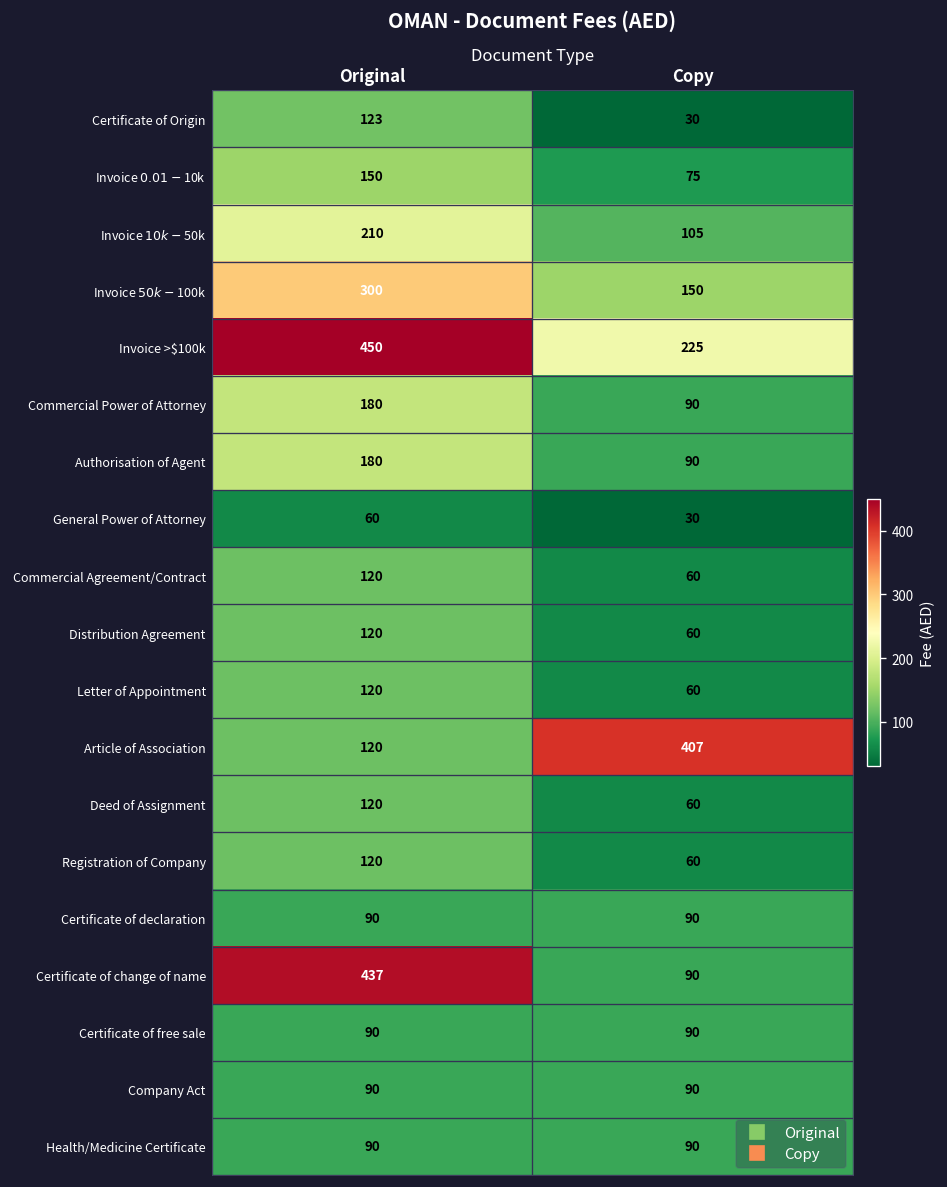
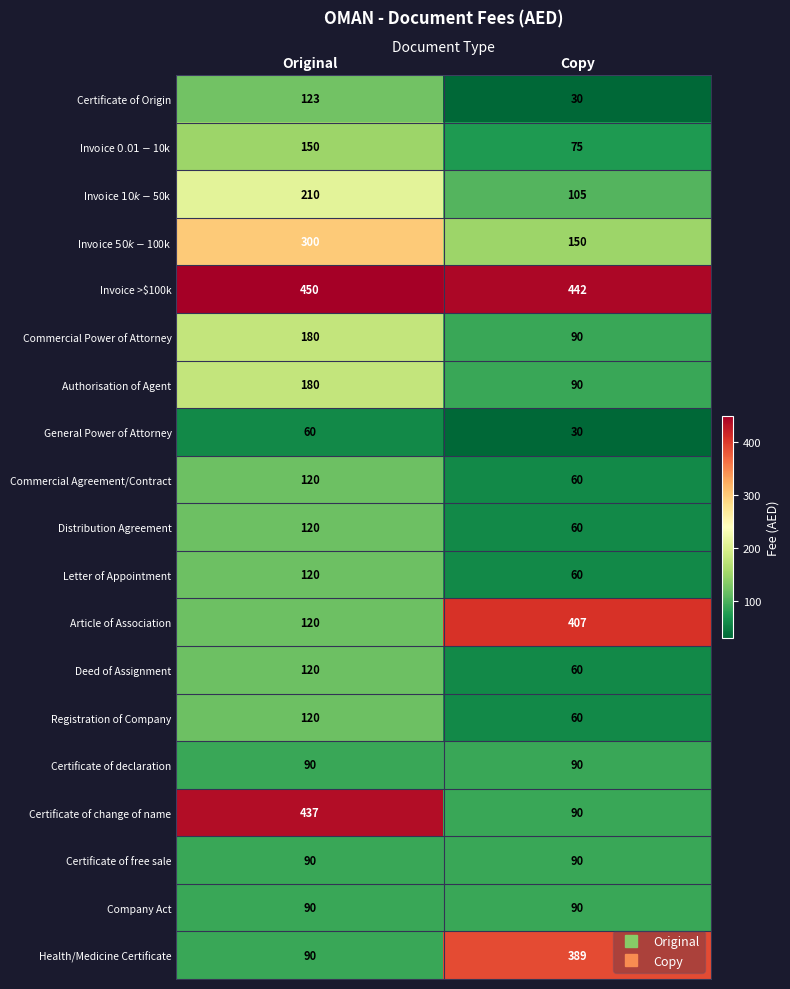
Invoice >$100k, Copy: 225 -> 442
Health/Medicine Certificate, Copy: 90 -> 389
